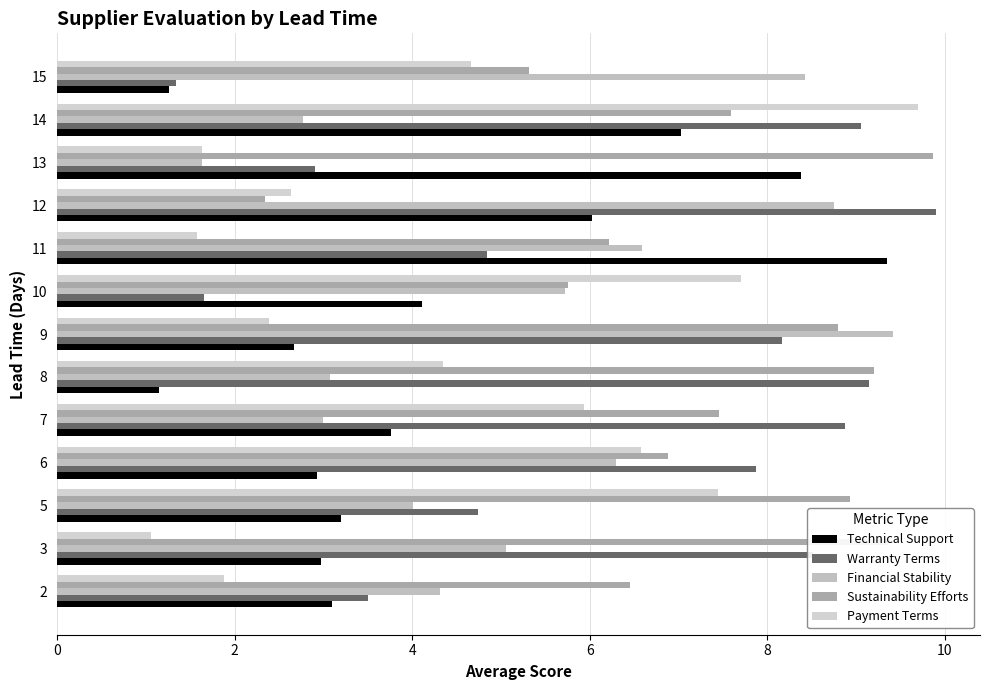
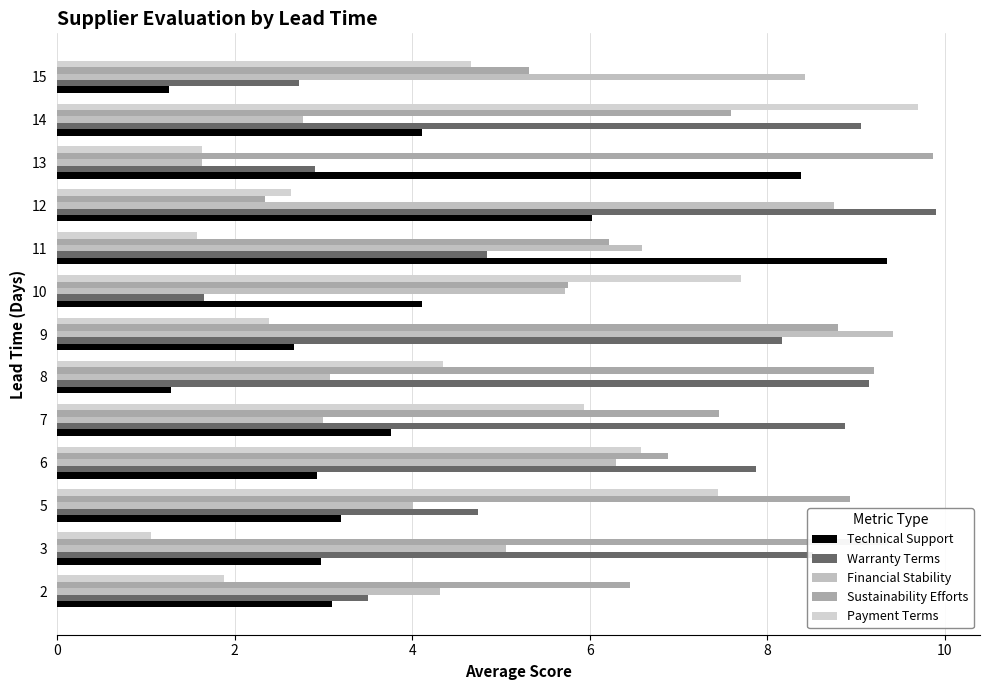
Warranty Terms, 15: 1.3 -> 2.7
Technical Support, 14: 7.0 -> 4.1
Technical Support, 8: 1.2 -> 1.3
